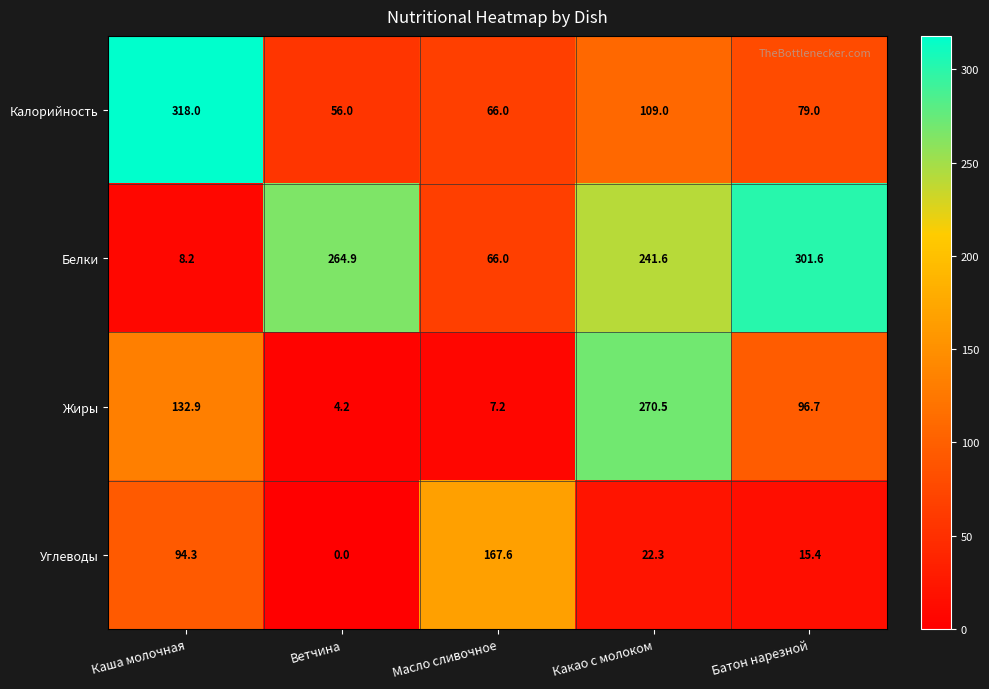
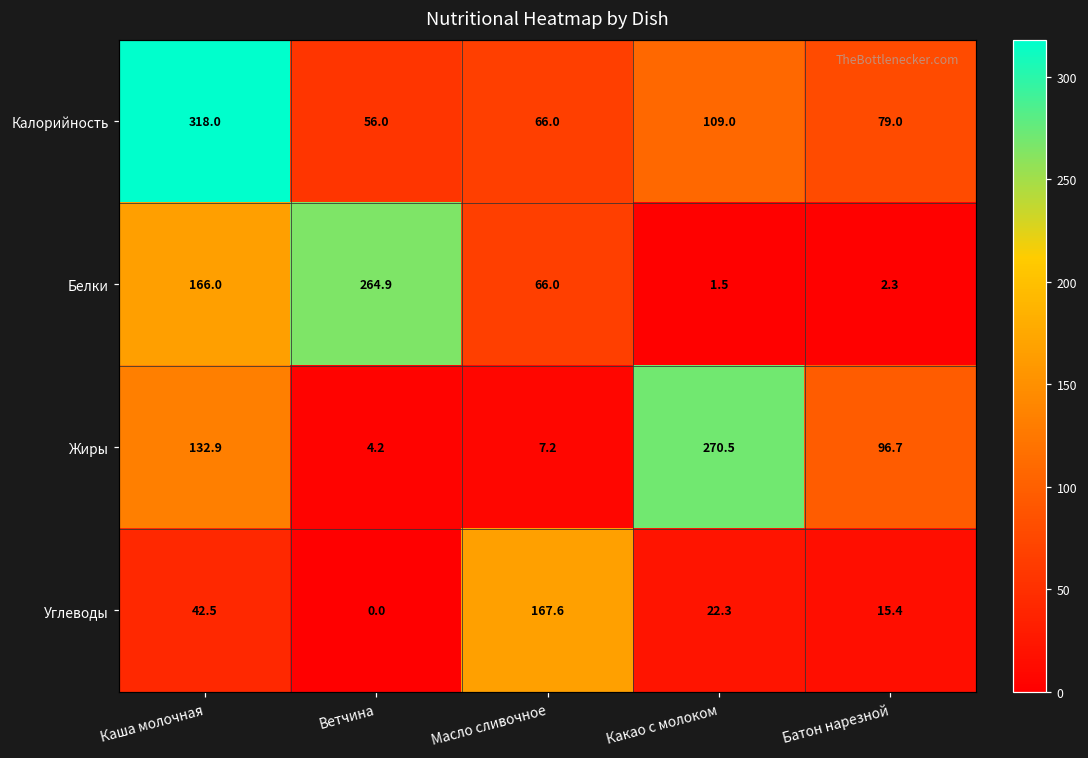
Белки, Каша молочная: 8.2 -> 166.0
Белки, Какао с молоком: 241.6 -> 1.5
Белки, Батон нарезной: 301.6 -> 2.3
Углеводы, Каша молочная: 94.3 -> 42.5
